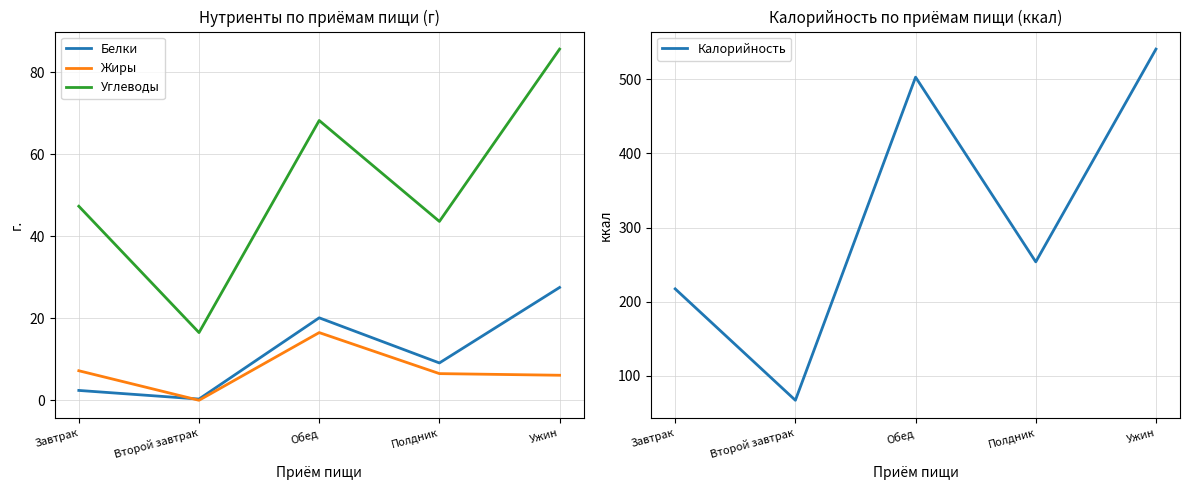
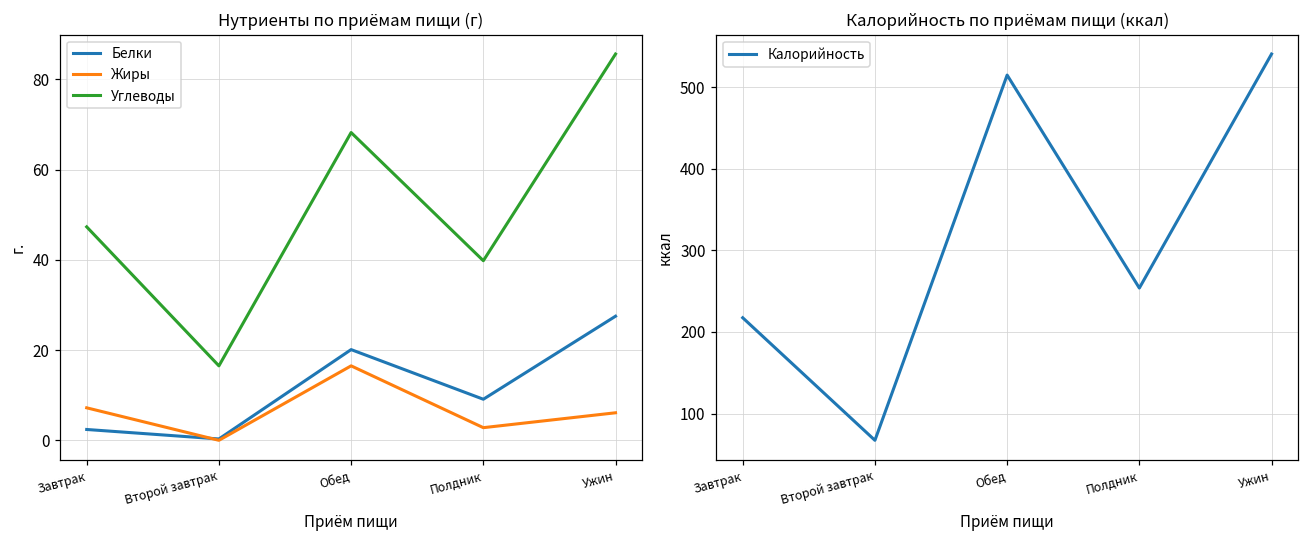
Нутриенты по приёмам пищи (г), Жиры, Полдник: 7 -> 3
Нутриенты по приёмам пищи (г), Углеводы, Полдник: 44 -> 40
Калорийность по приёмам пищи (ккал), Обед: 500 -> 510
